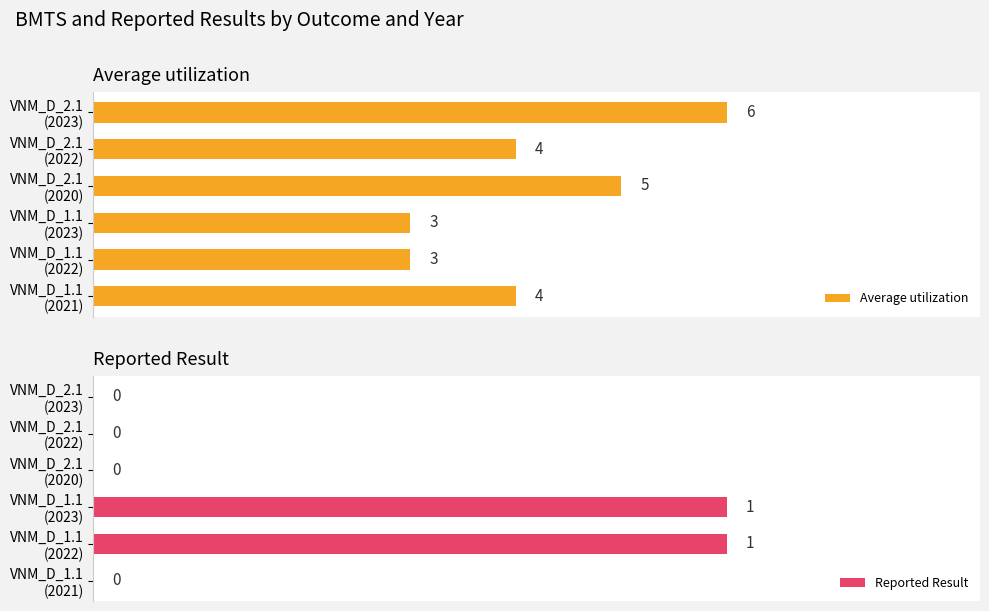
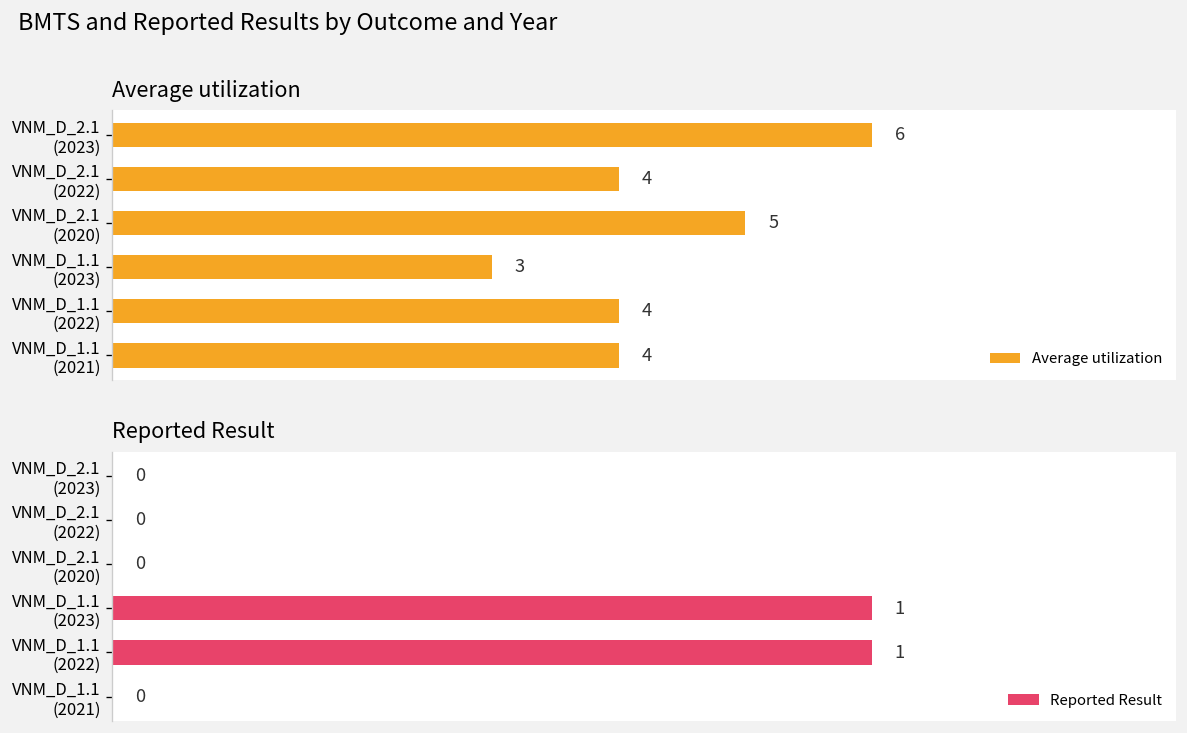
Average utilization, VNM_D_1.1 (2022): 3 -> 4
